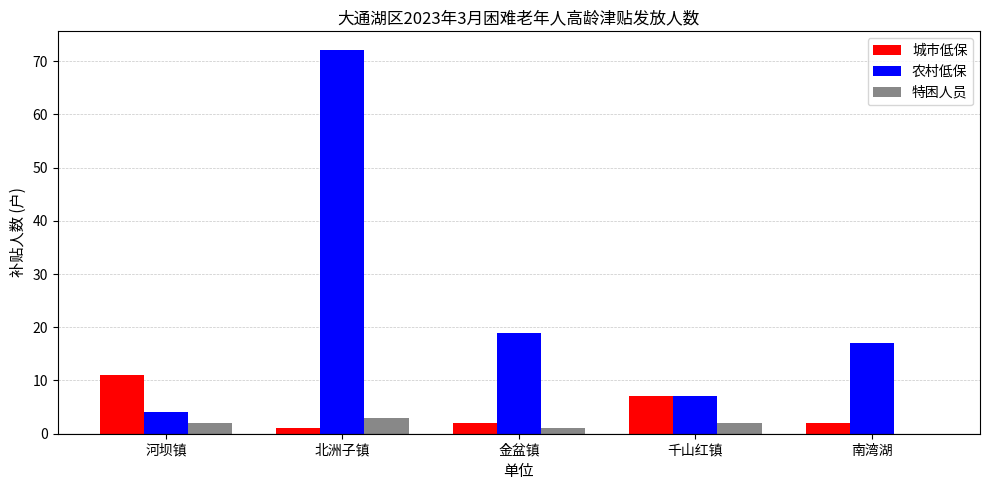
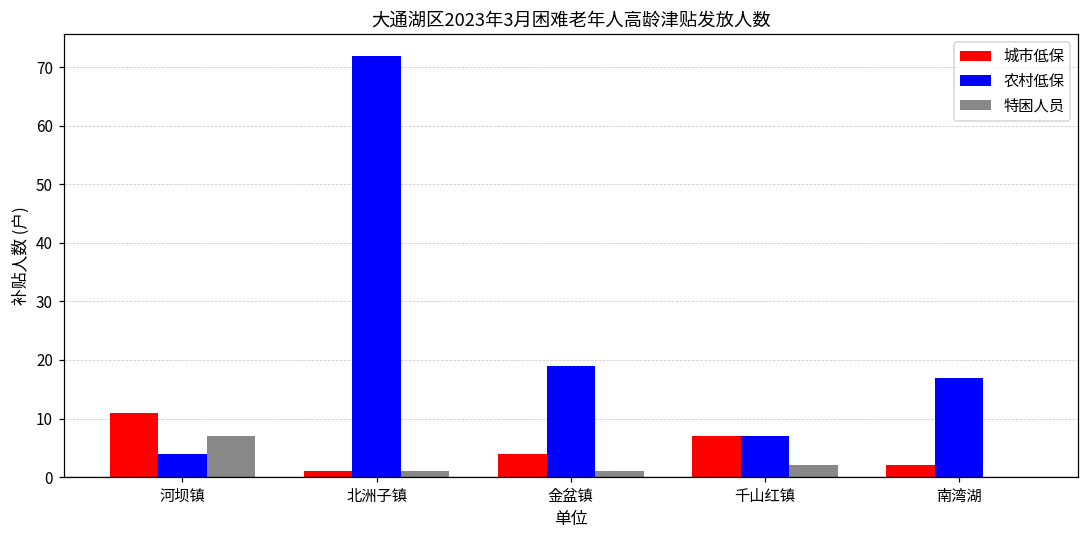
特困人员, 河坝镇: 2 -> 7
特困人员, 北洲子镇: 3 -> 1
城市低保, 金盆镇: 2 -> 4
